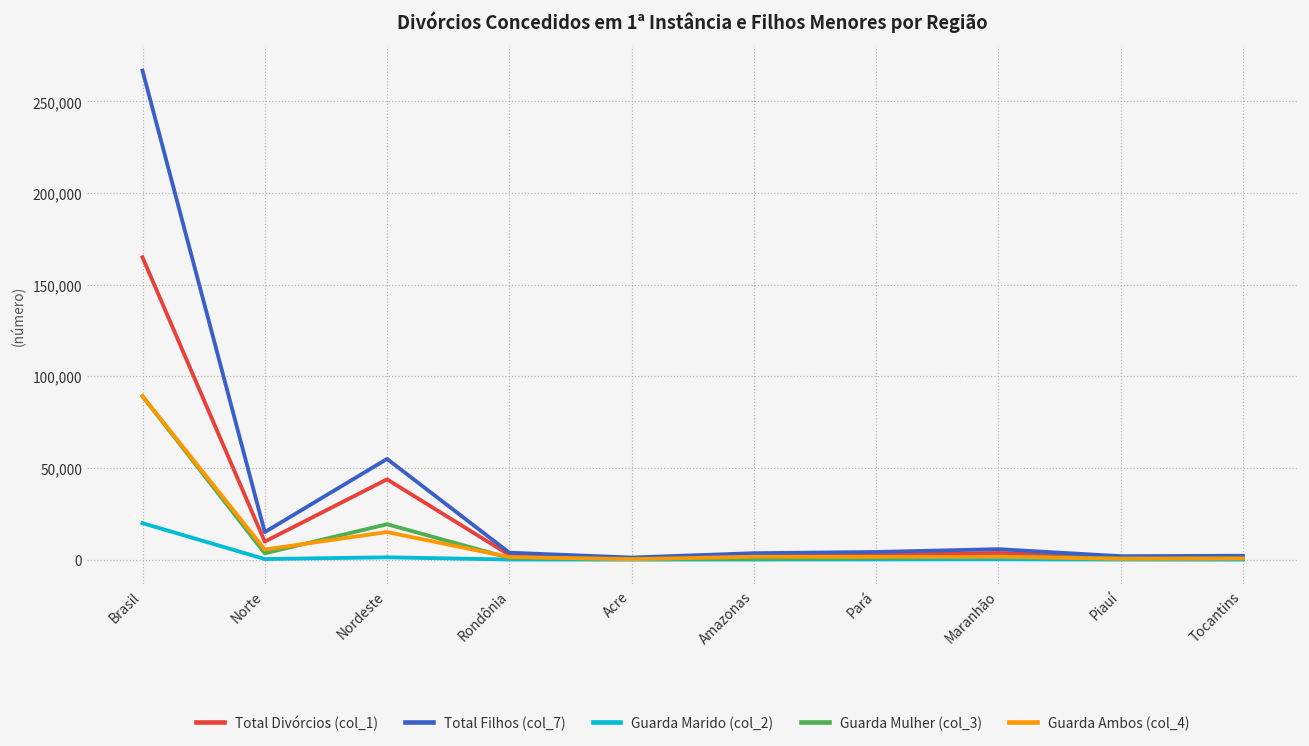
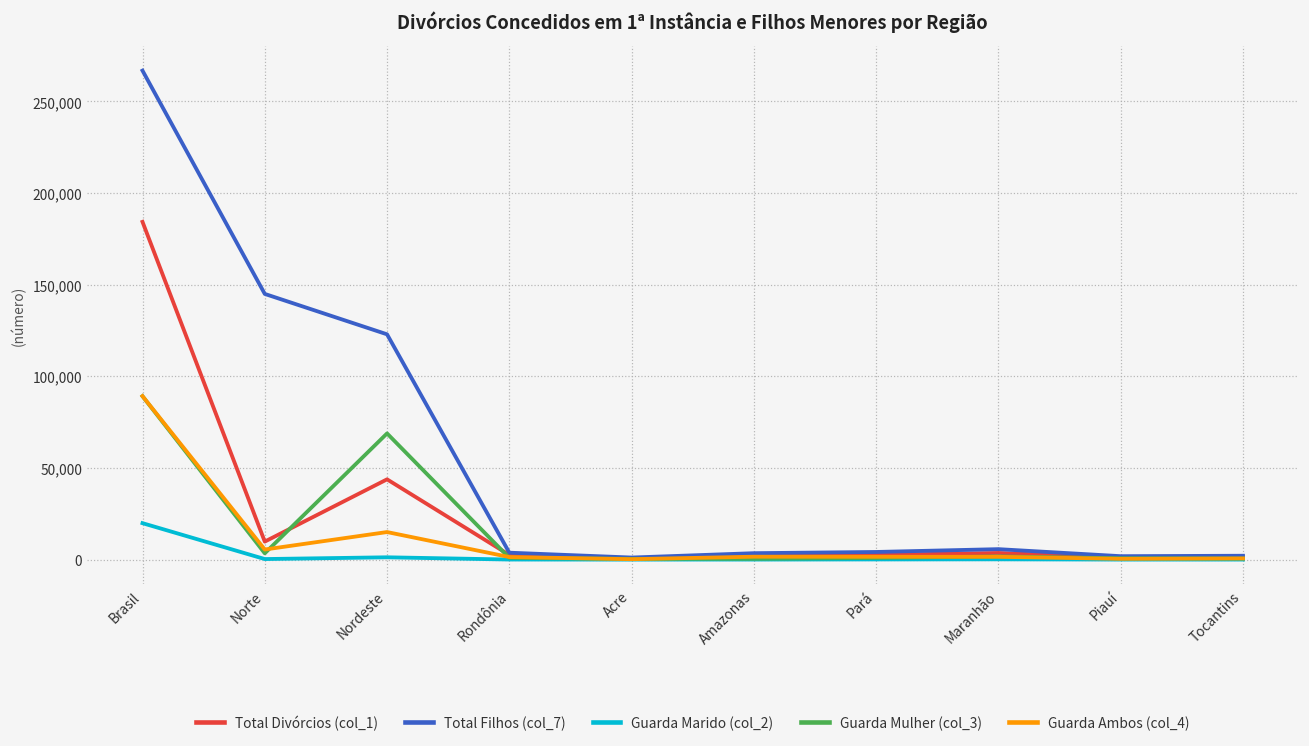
Total Divórcios (col_1), Brasil: 165,000 -> 184,000
Total Filhos (col_7), Norte: 15,000 -> 145,000
Total Filhos (col_7), Nordeste: 55,000 -> 123,000
Guarda Mulher (col_3), Nordeste: 19,000 -> 69,000
